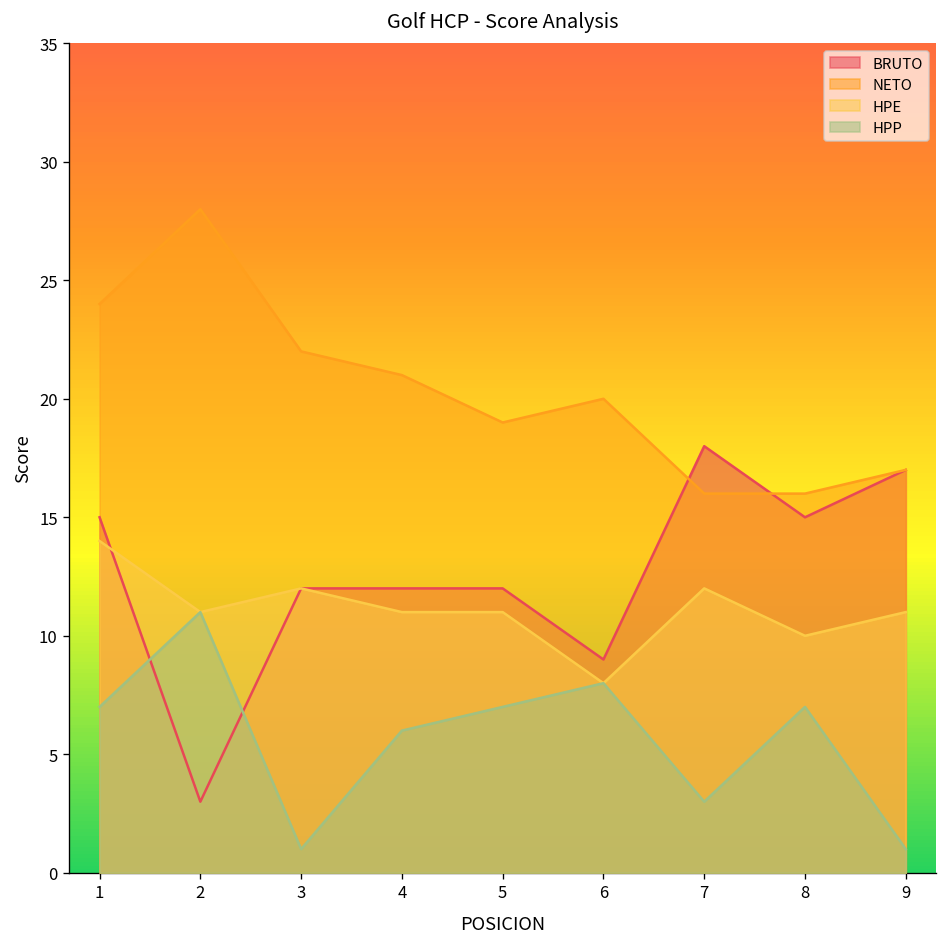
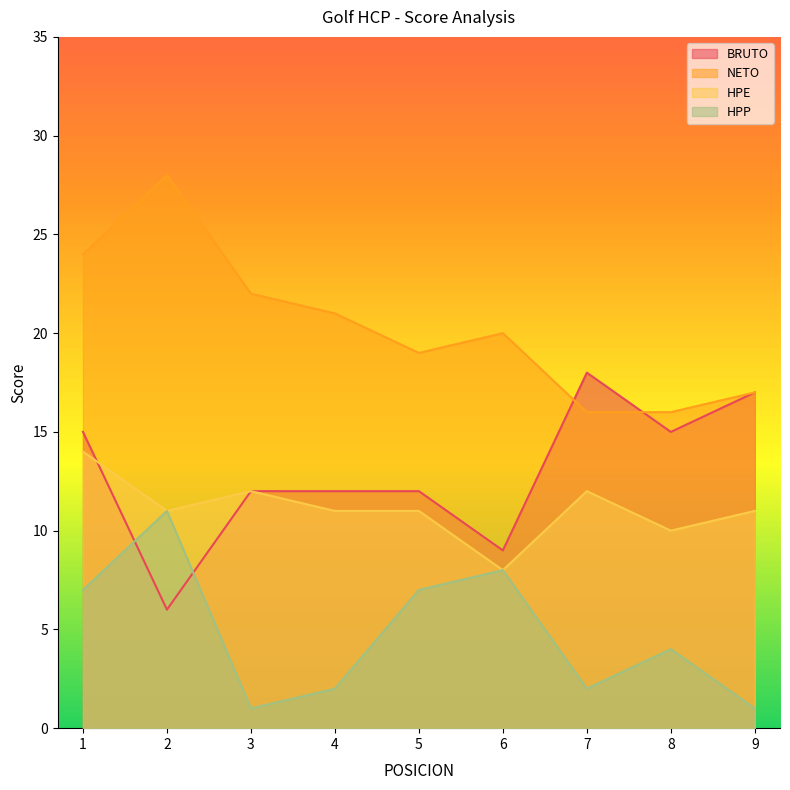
BRUTO, 2: 3 -> 6
HPP, 4: 6 -> 2
HPP, 7: 3 -> 2
HPP, 8: 7 -> 4
